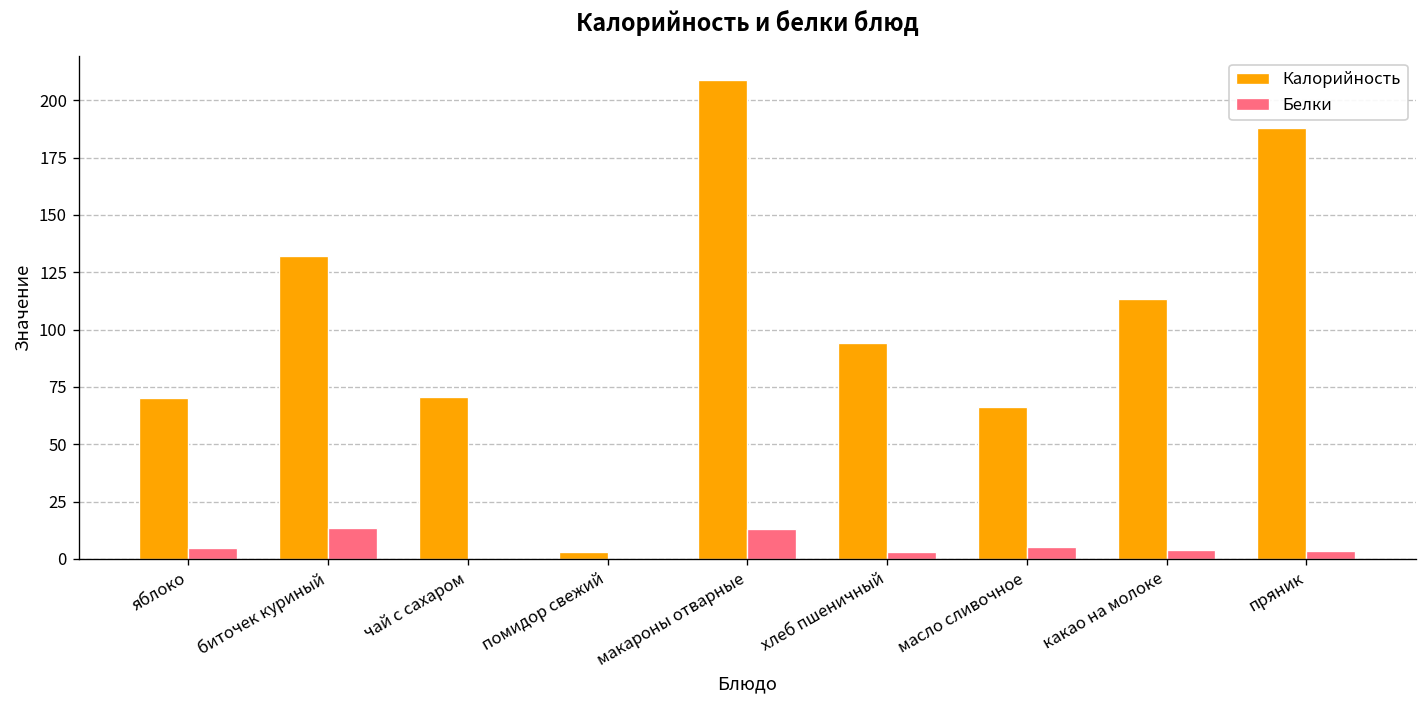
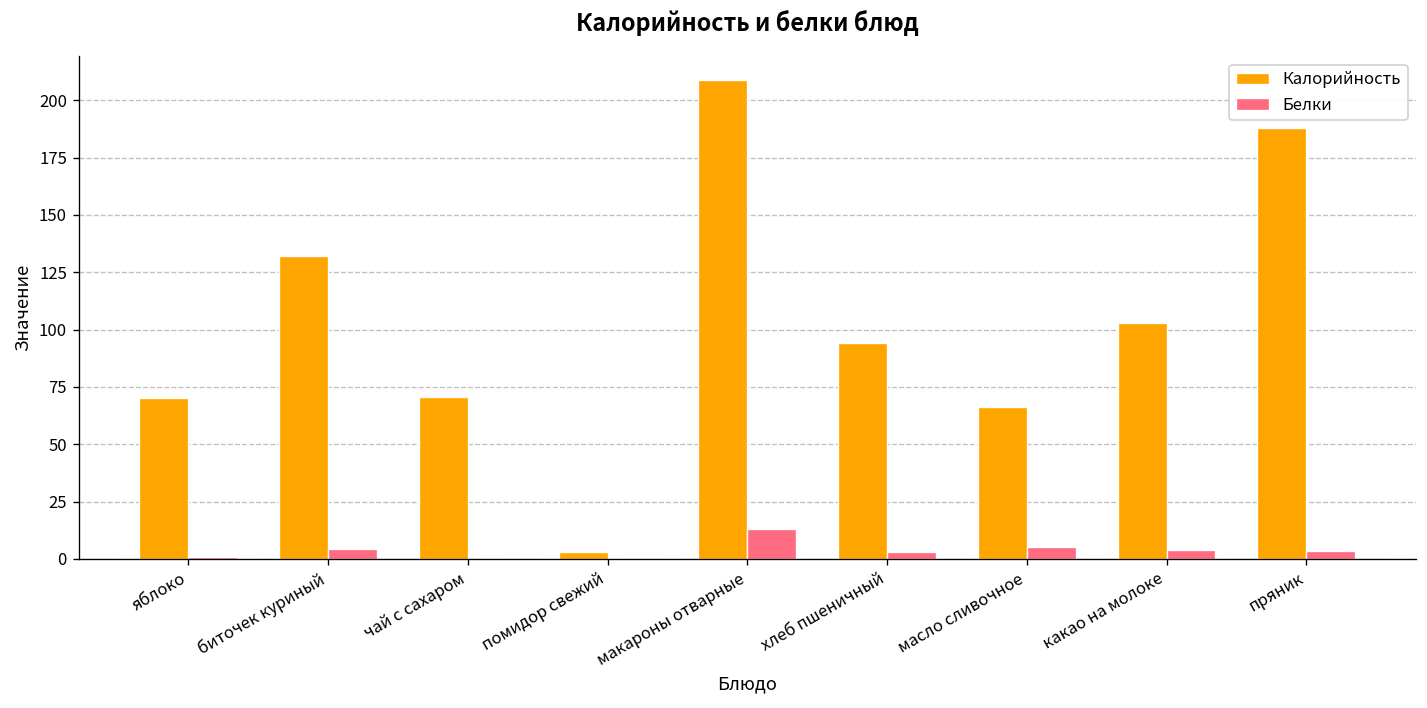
Белки, яблоко: 5 -> 1
Белки, биточек куриный: 13 -> 4
Калорийность, какао на молоке: 113 -> 103
